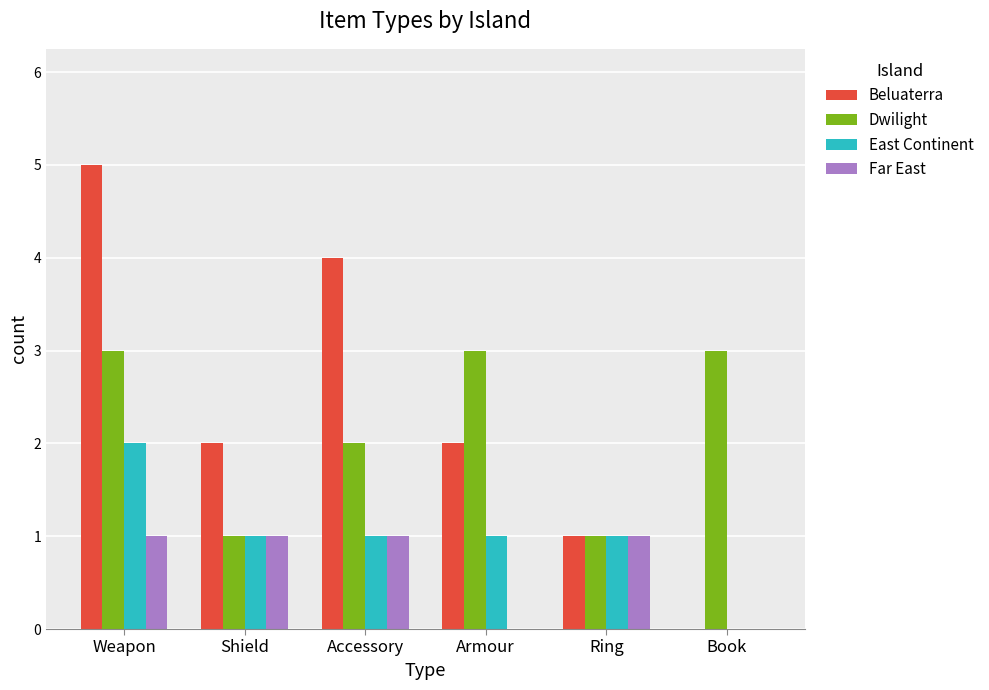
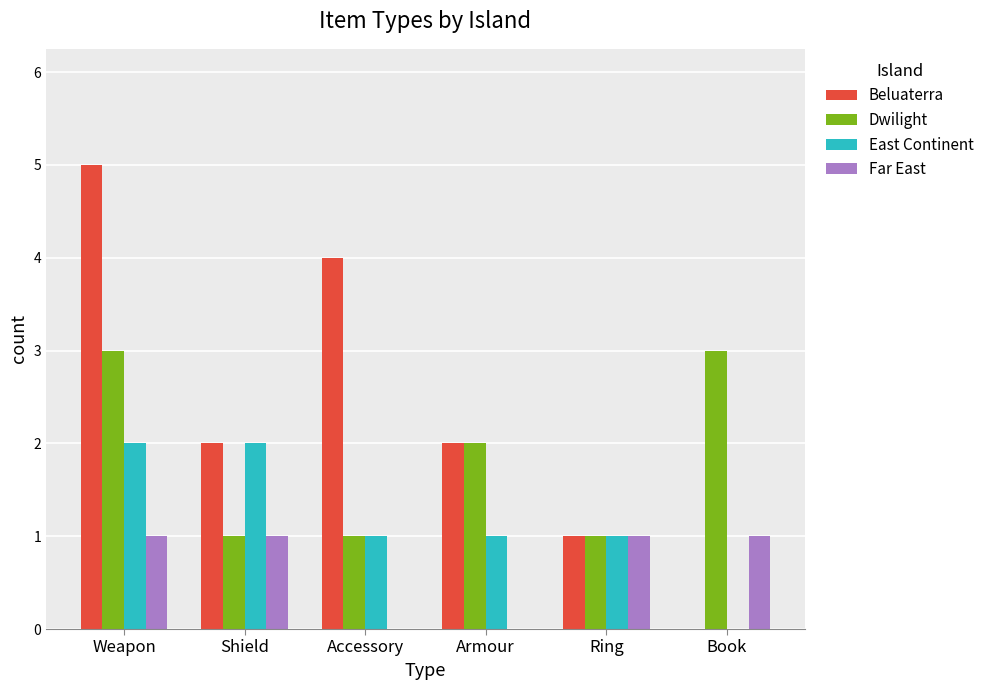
East Continent, Shield: 1 -> 2
Dwilight, Accessory: 2 -> 1
Far East, Accessory: 1 -> 0
Dwilight, Armour: 3 -> 2
Far East, Book: 0 -> 1
